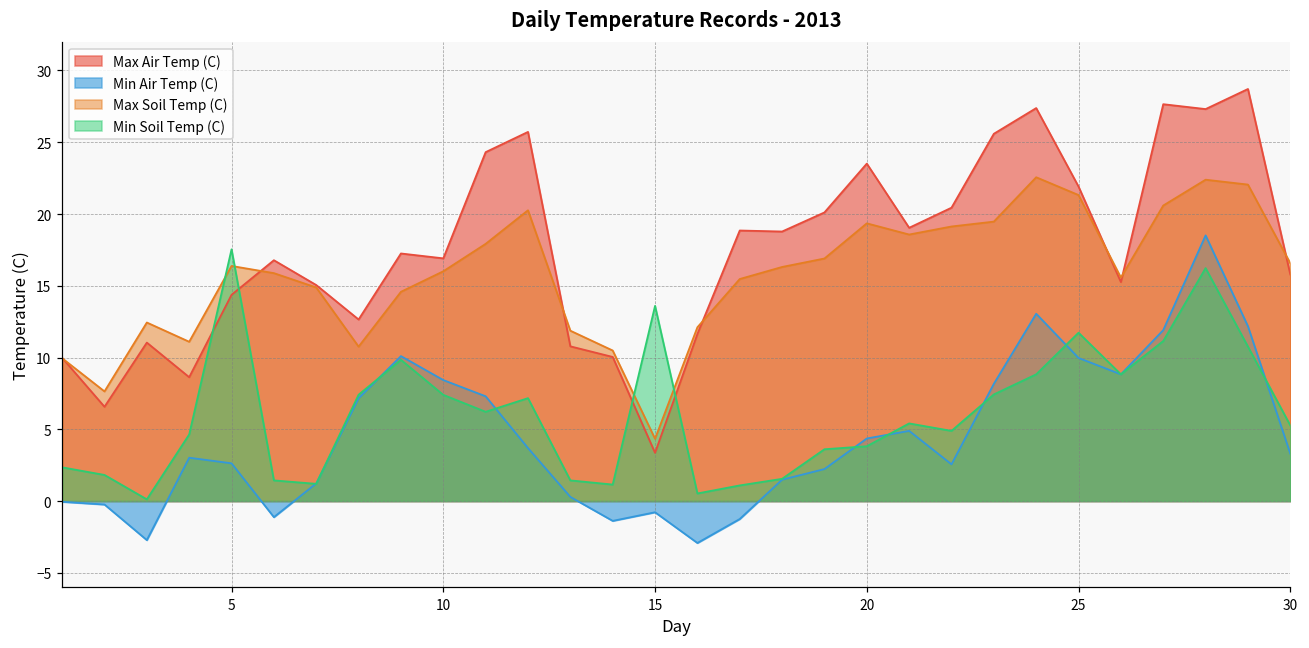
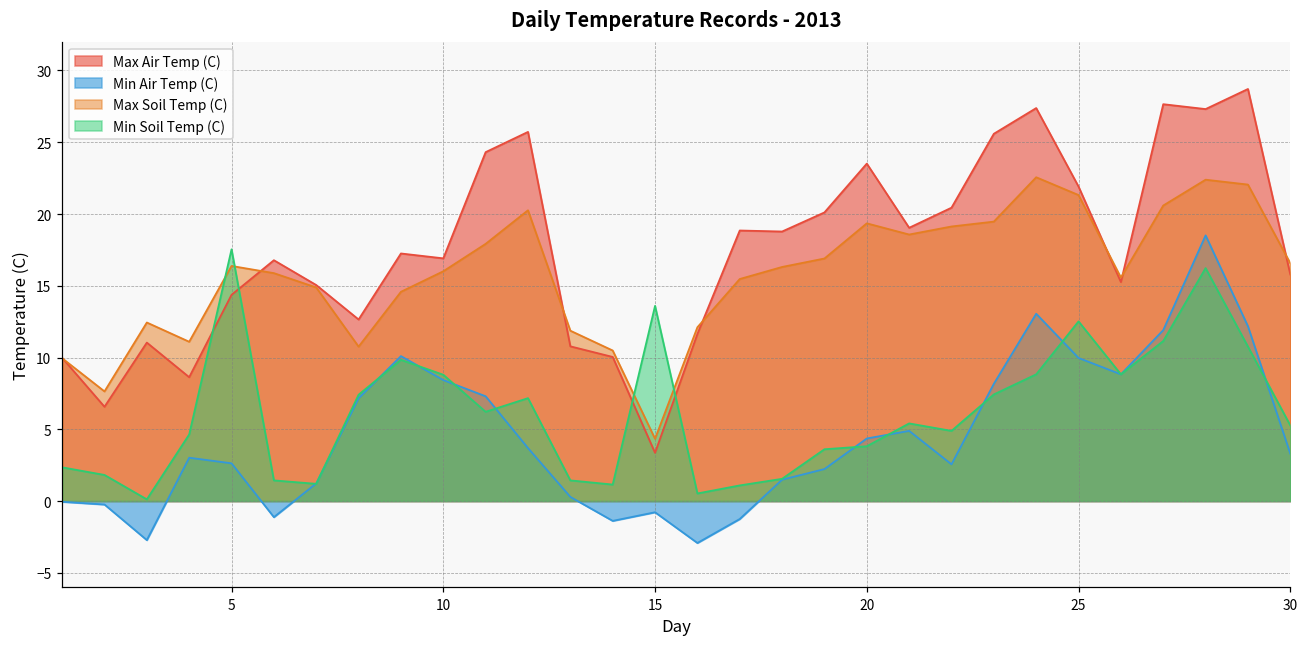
Min Soil Temp (C), 10: 7.4 -> 8.8
Min Soil Temp (C), 25: 11.7 -> 12.5
